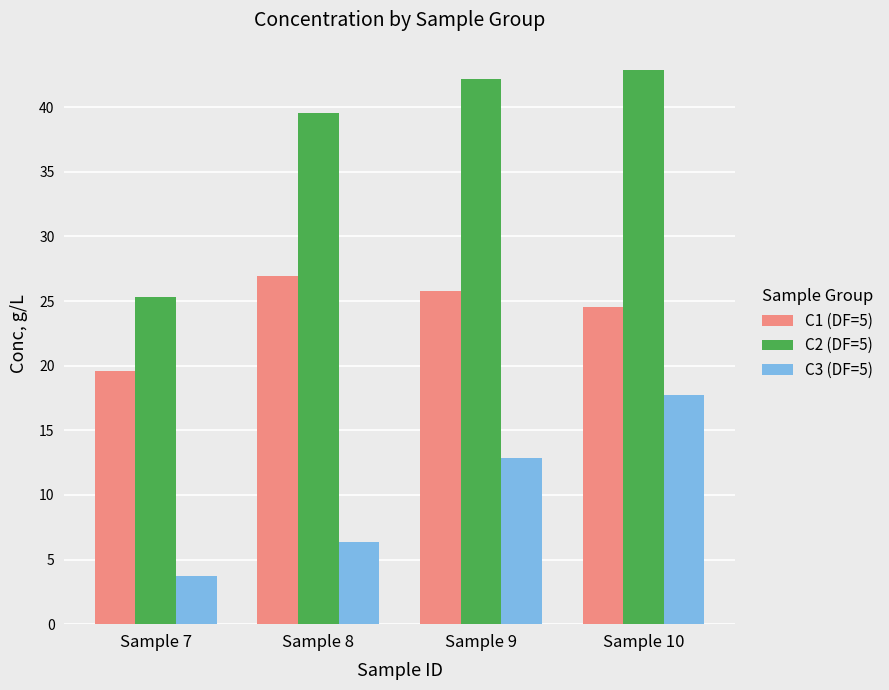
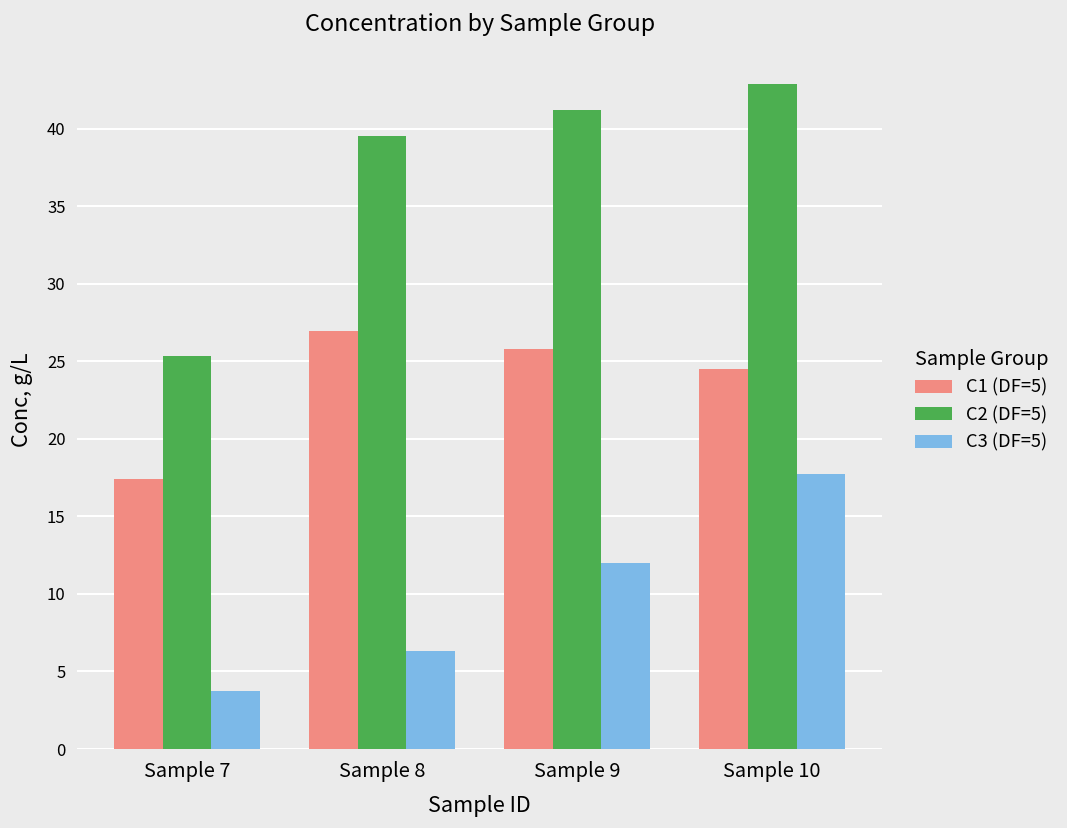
C1 (DF=5), Sample 7: 19.6 -> 17.4
C2 (DF=5), Sample 9: 42.2 -> 41.2
C3 (DF=5), Sample 9: 12.9 -> 12.0
